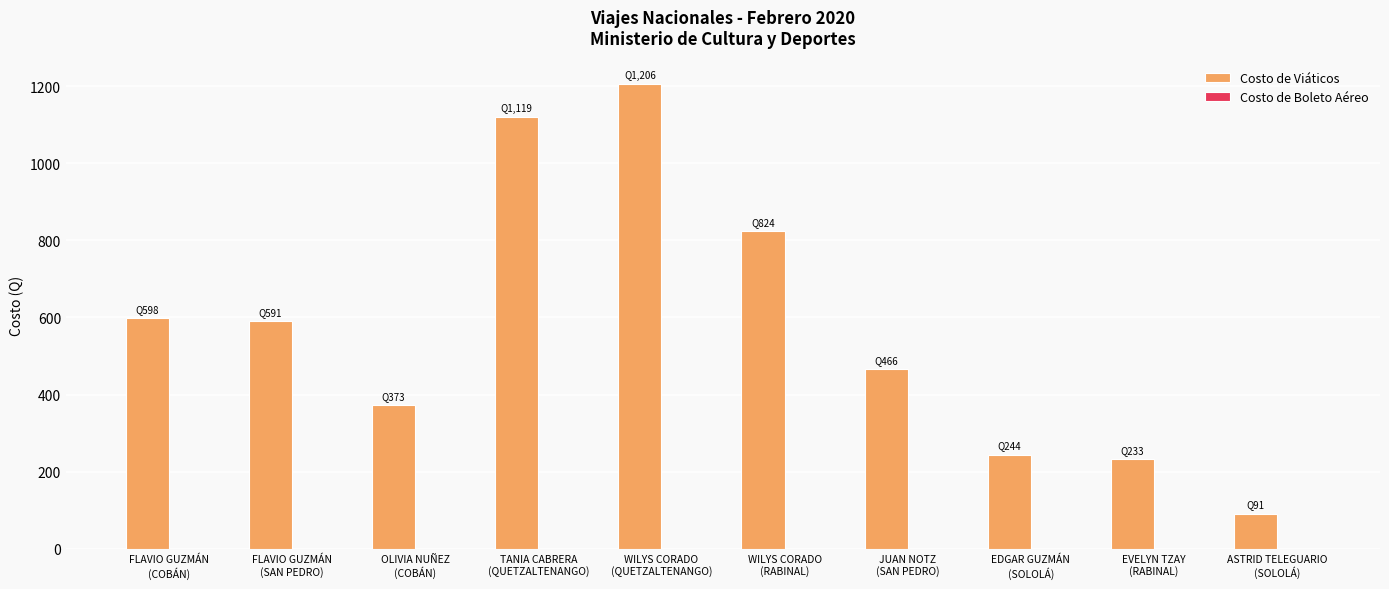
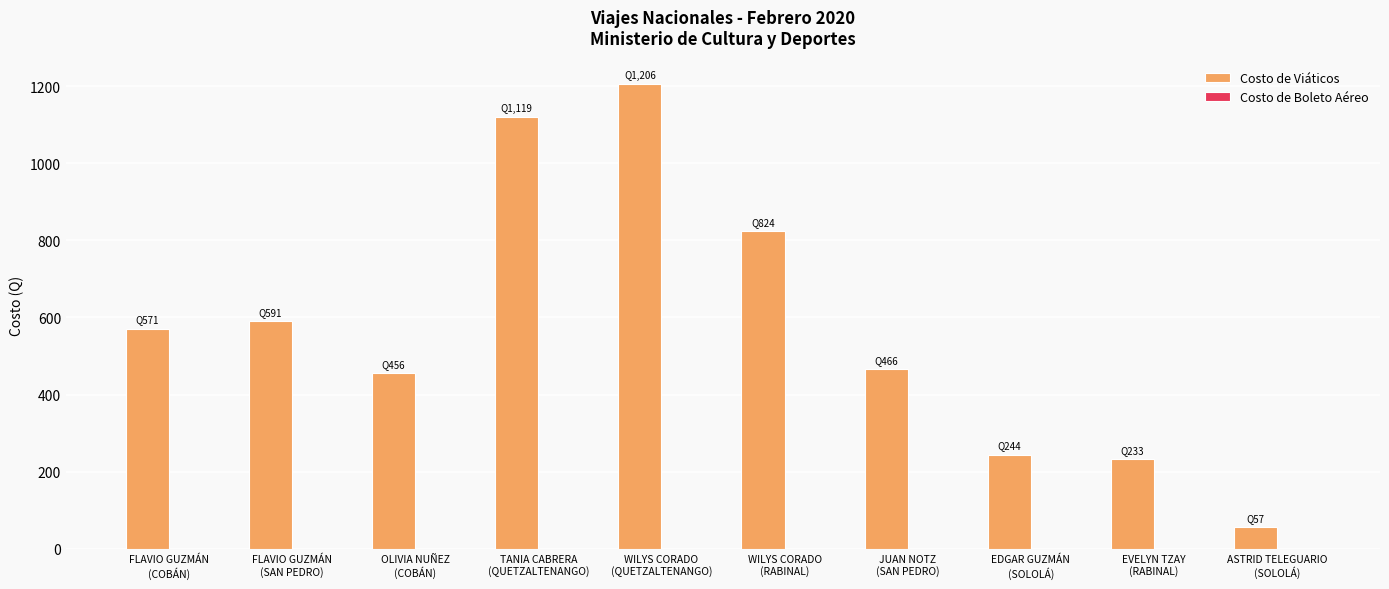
Costo de Viáticos, FLAVIO GUZMÁN (COBÁN): 598 -> 571
Costo de Viáticos, OLIVIA NUÑEZ (COBÁN): 373 -> 456
Costo de Viáticos, ASTRID TELEGUARIO (SOLOLÁ): 91 -> 57
